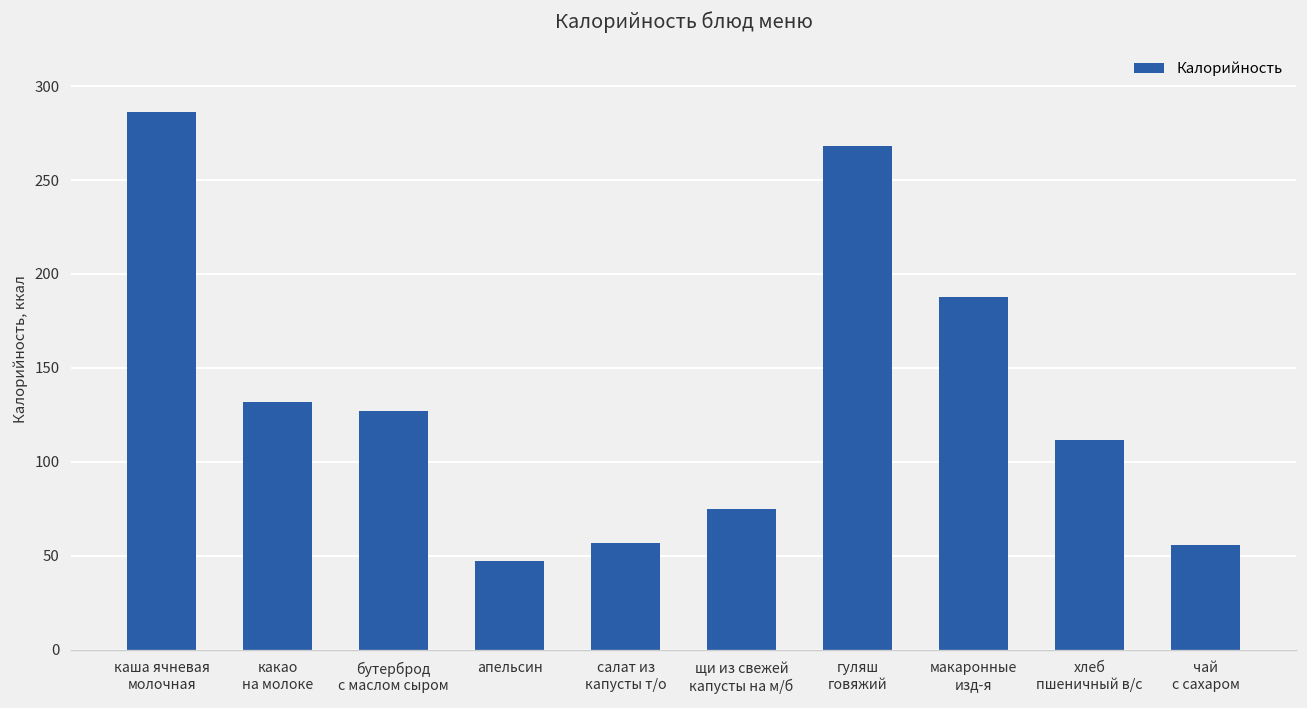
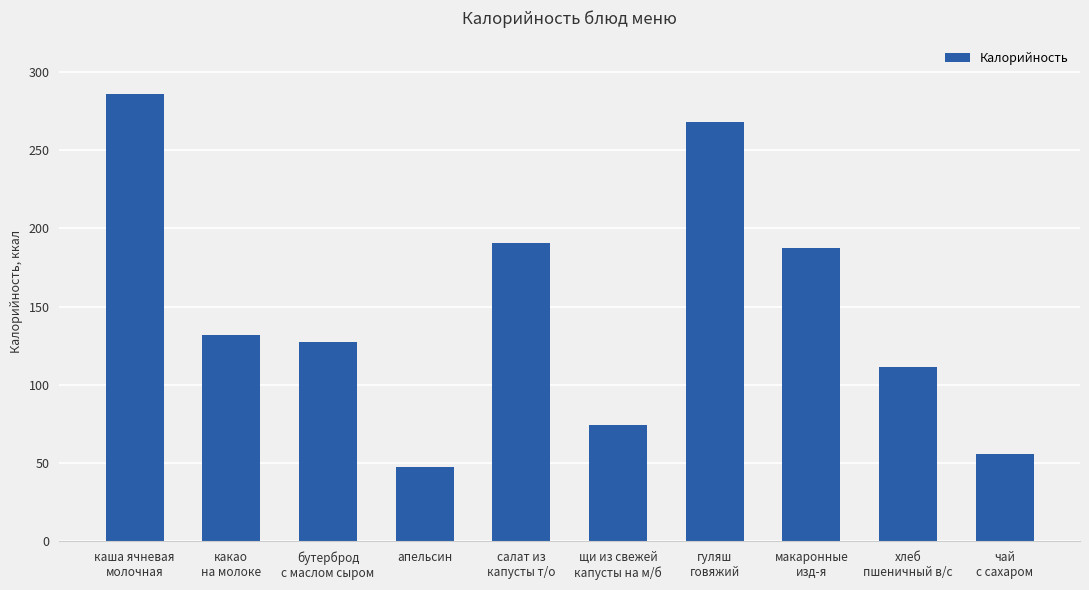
салат из капусты т/о: 57 -> 191
